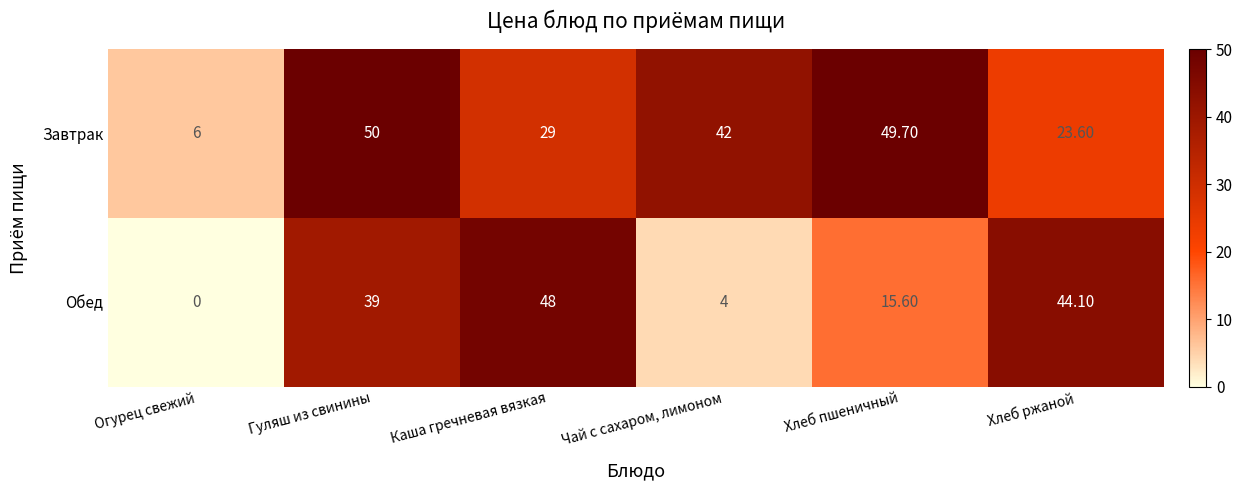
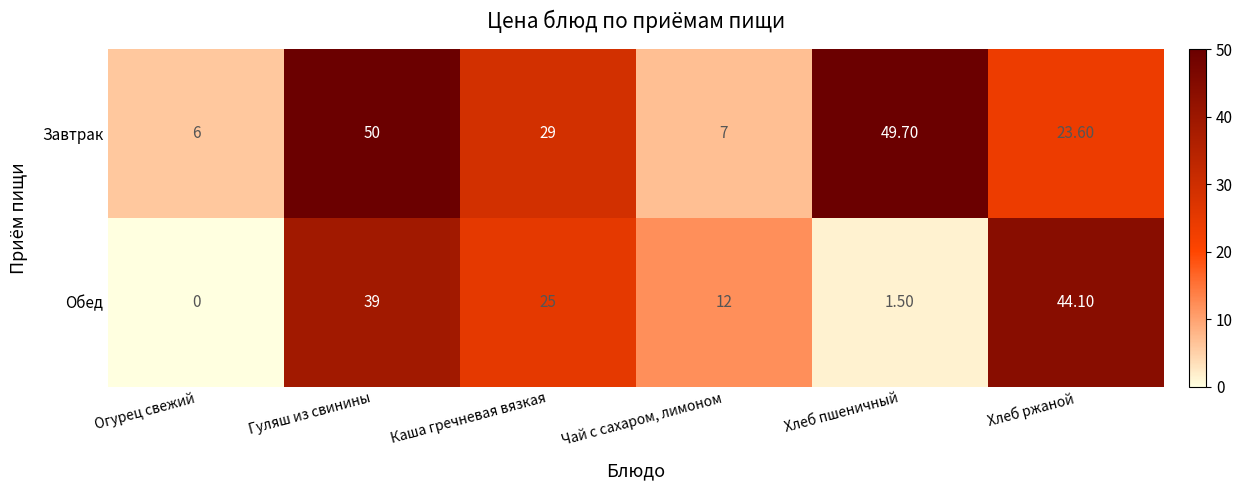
Завтрак, Чай с сахаром, лимоном: 42 -> 7
Обед, Каша гречневая вязкая: 48 -> 25
Обед, Чай с сахаром, лимоном: 4 -> 12
Обед, Хлеб пшеничный: 15.60 -> 1.50
